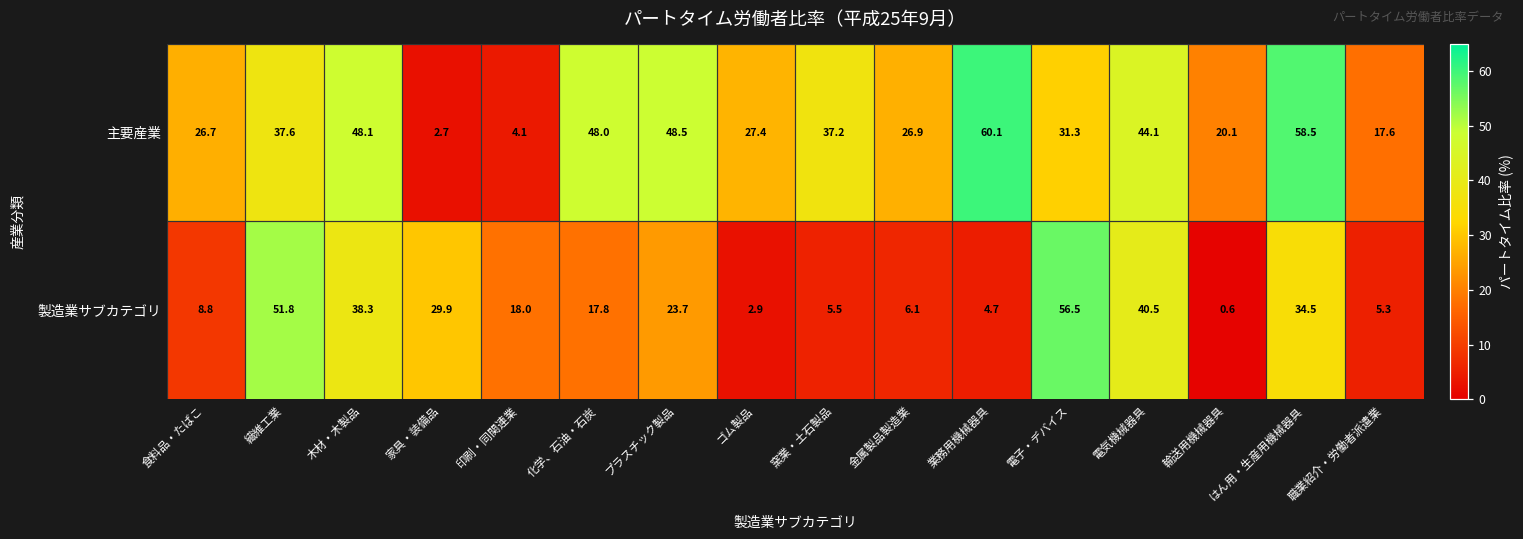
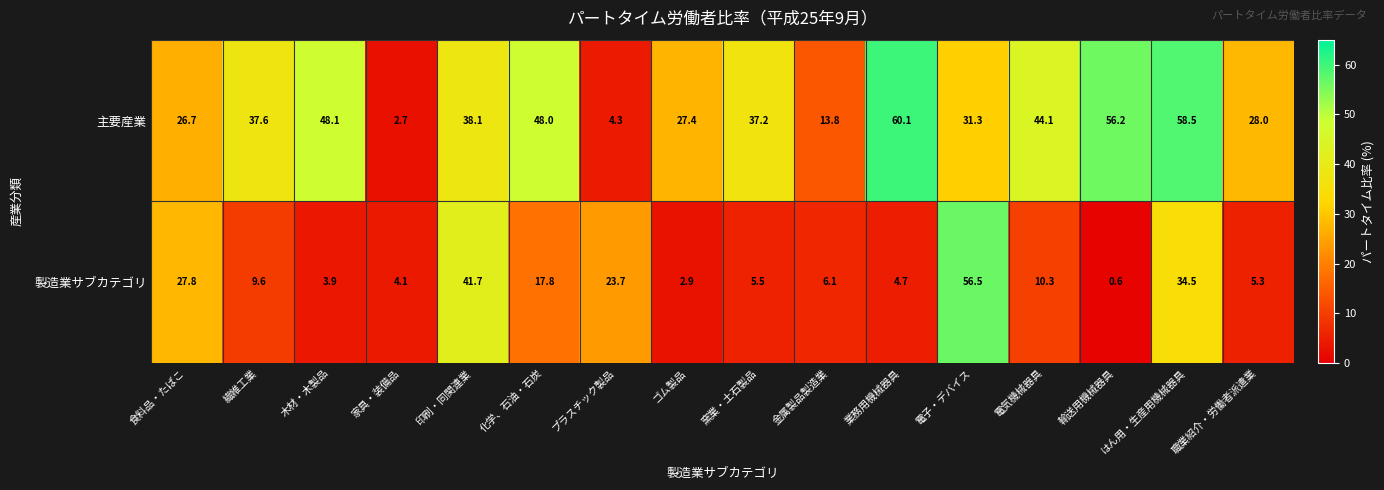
主要産業, 印刷・同関連業: 4.1 -> 38.1
主要産業, プラスチック製品: 48.5 -> 4.3
主要産業, 金属製品製造業: 26.9 -> 13.8
主要産業, 輸送用機械器具: 20.1 -> 56.2
主要産業, 職業紹介・労働者派遣業: 17.6 -> 28.0
製造業サブカテゴリ, 食料品・たばこ: 8.8 -> 27.8
製造業サブカテゴリ, 繊維工業: 51.8 -> 9.6
製造業サブカテゴリ, 木材・木製品: 38.3 -> 3.9
製造業サブカテゴリ, 家具・装備品: 29.9 -> 4.1
製造業サブカテゴリ, 印刷・同関連業: 18.0 -> 41.7
製造業サブカテゴリ, 電気機械器具: 40.5 -> 10.3
